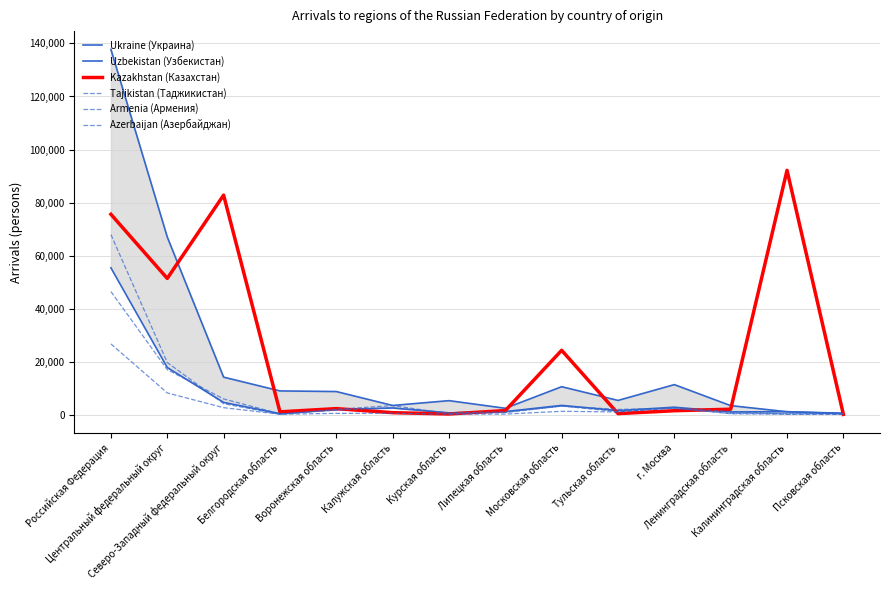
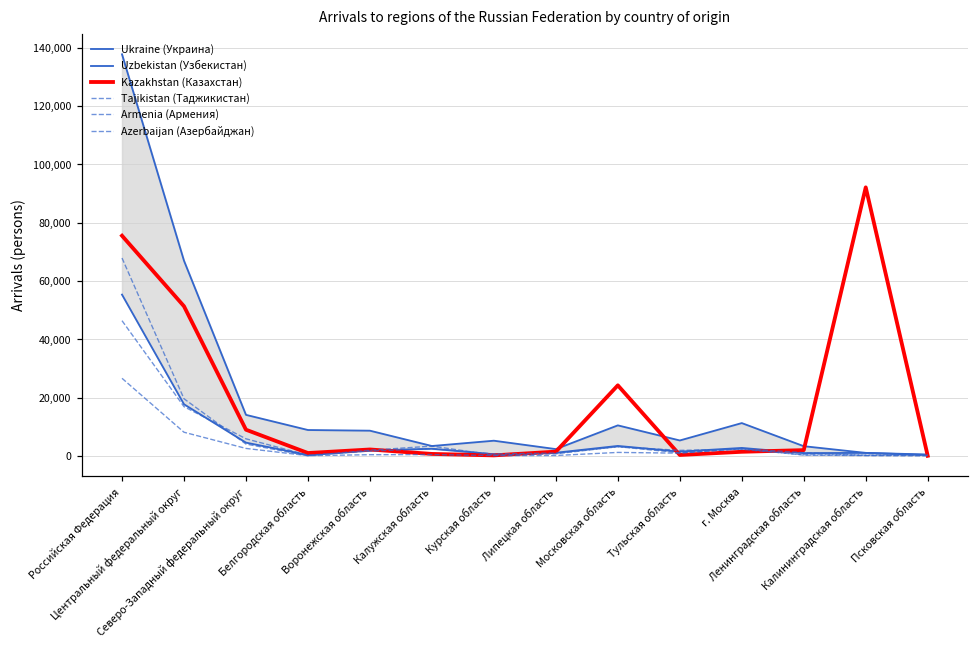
Kazakhstan (Казахстан), Северо-Западный федеральный округ: 83,000 -> 9,000
